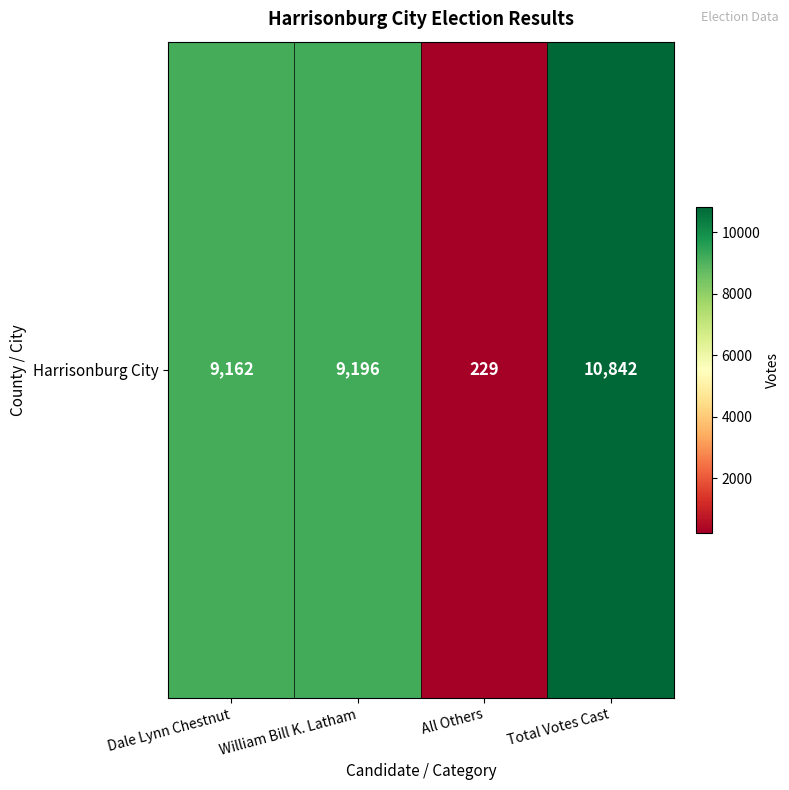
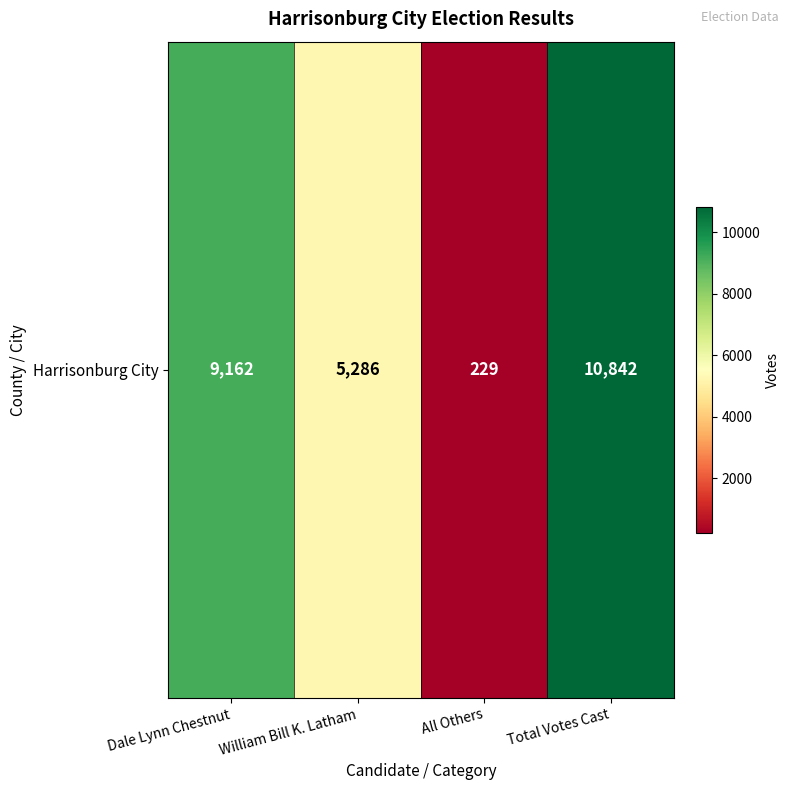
Harrisonburg City, William Bill K. Latham: 9,196 -> 5,286
